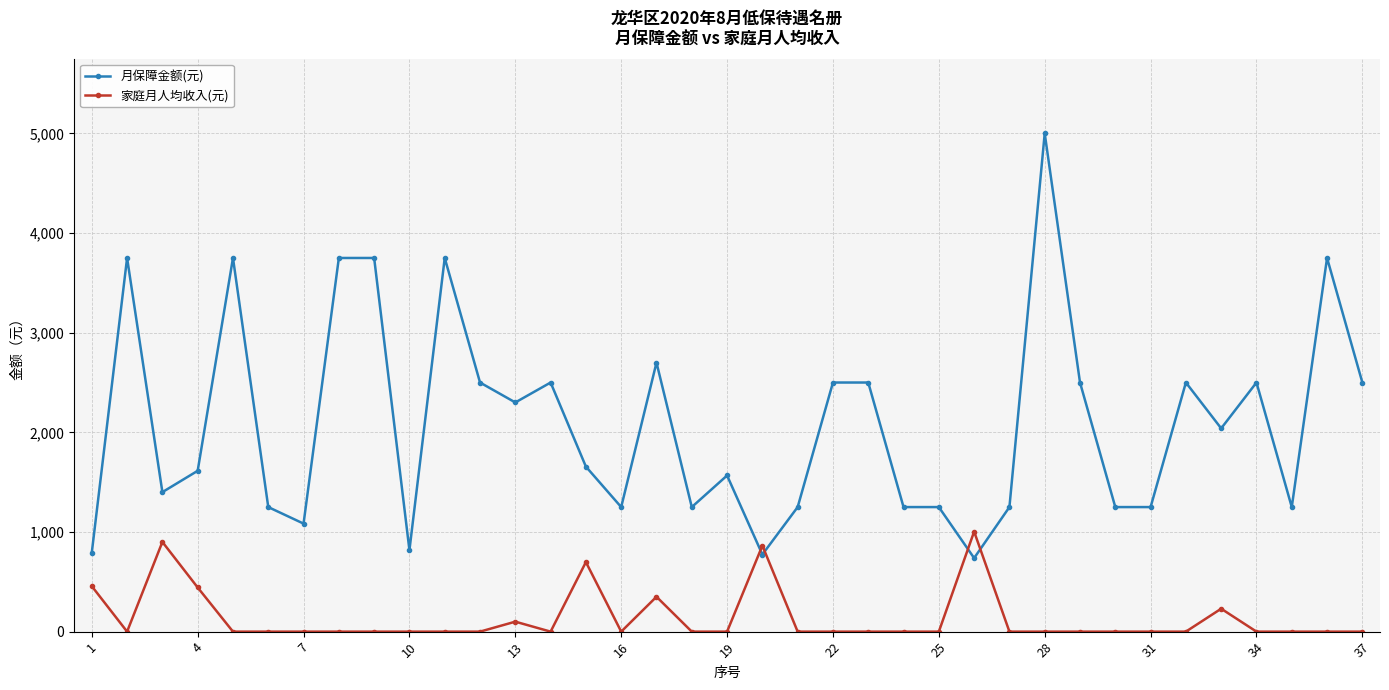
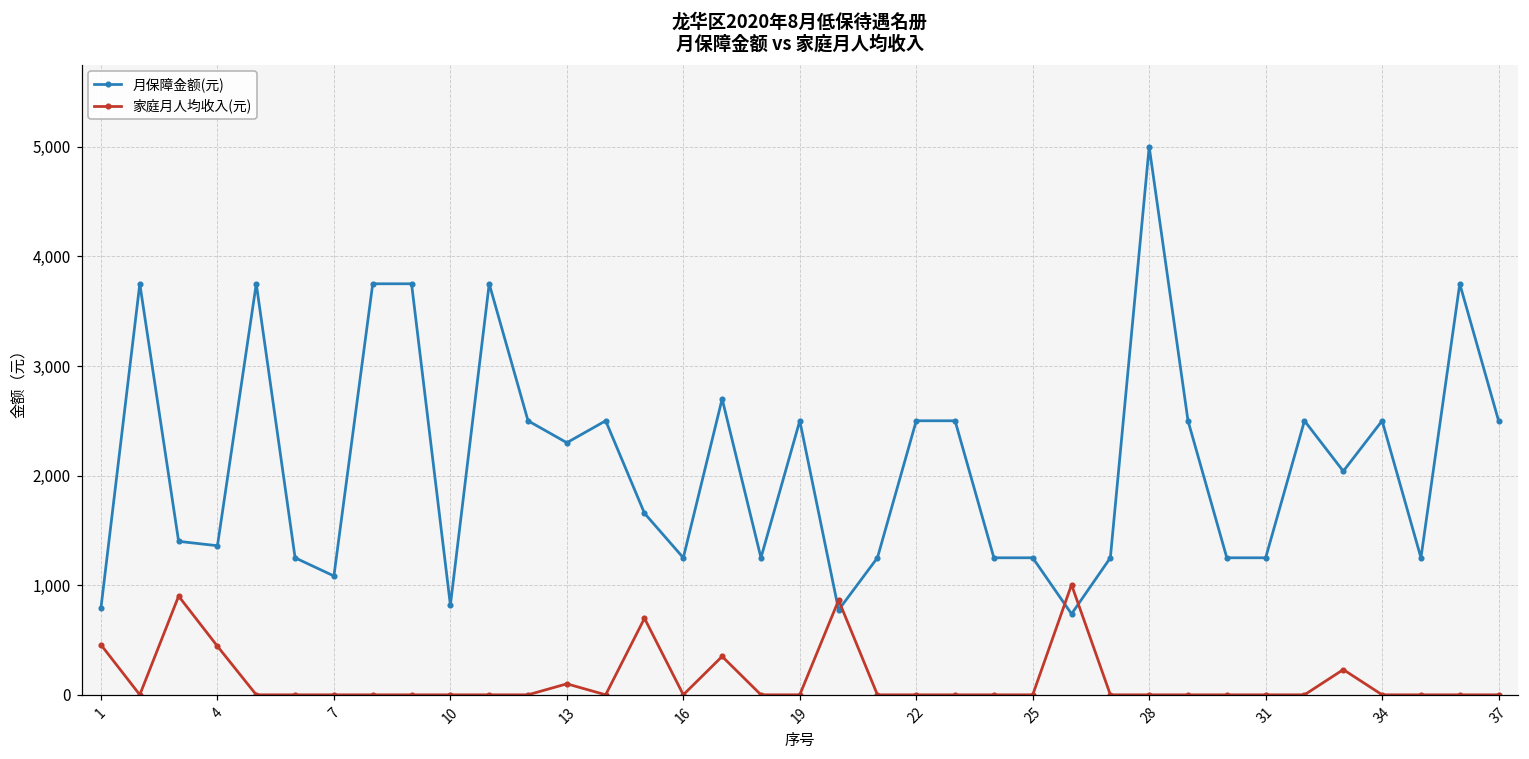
月保障金额(元), 4: 1,600 -> 1,400
月保障金额(元), 19: 1,600 -> 2,500
